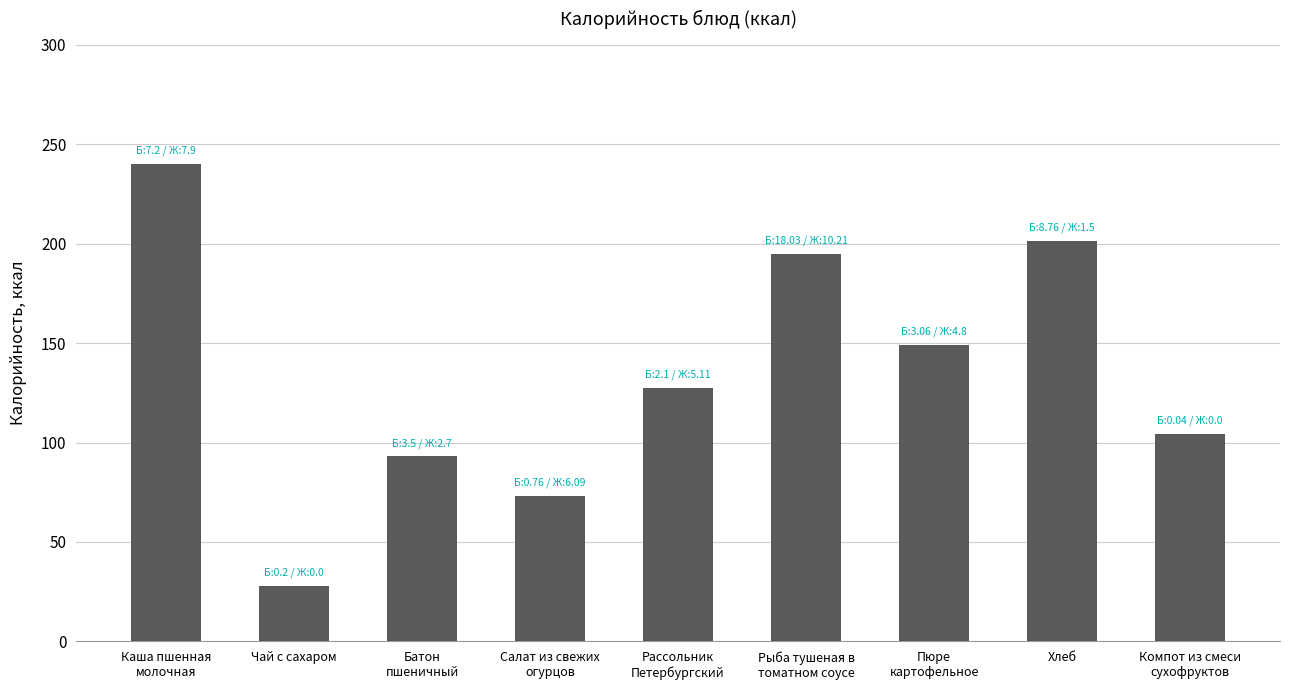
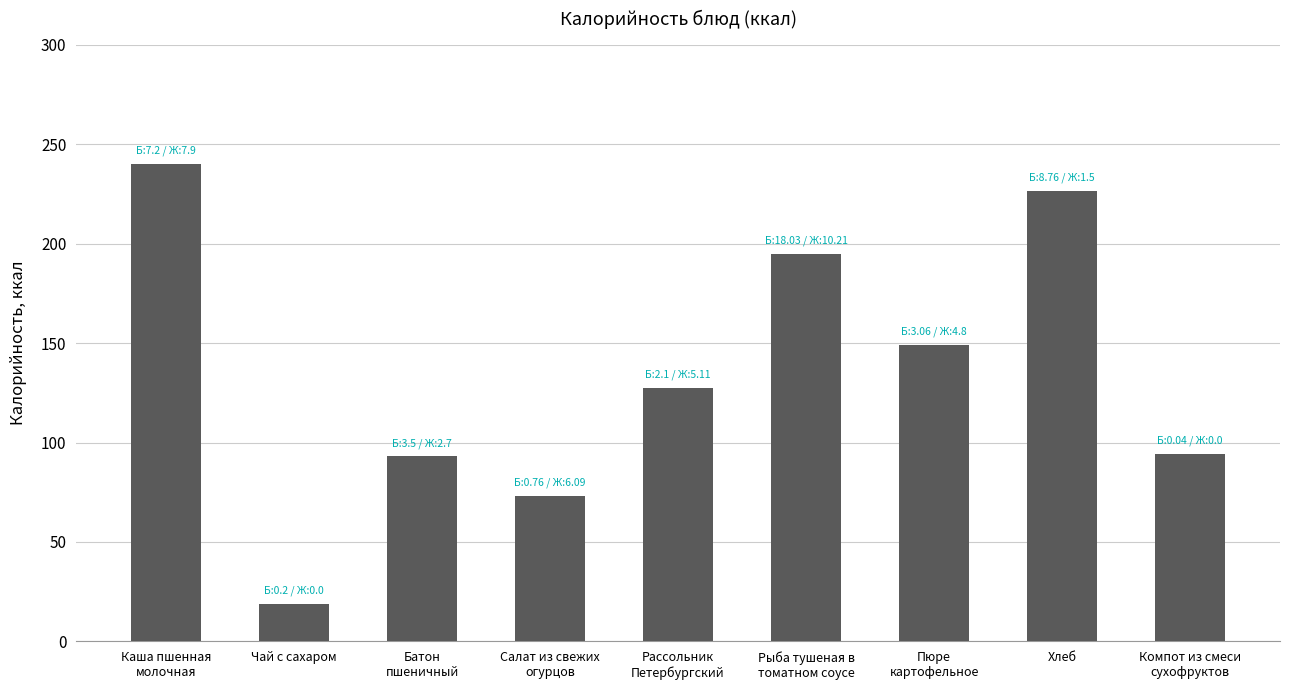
Чай с сахаром: 28 -> 19
Хлеб: 201 -> 226
Компот из смеси сухофруктов: 104 -> 94
